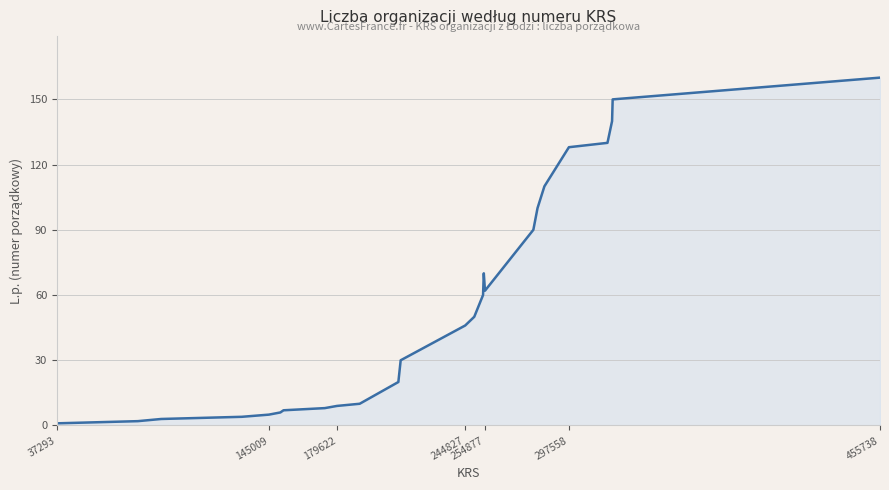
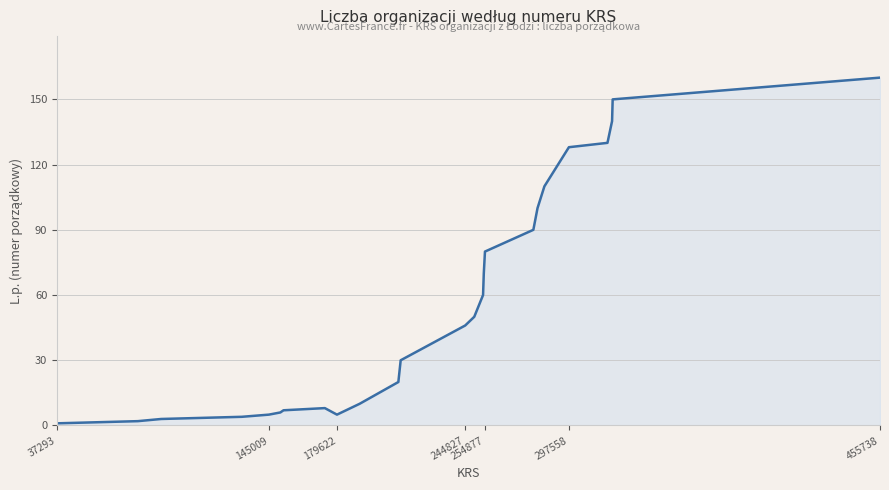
179622: 9 -> 5
254877: 62 -> 80
